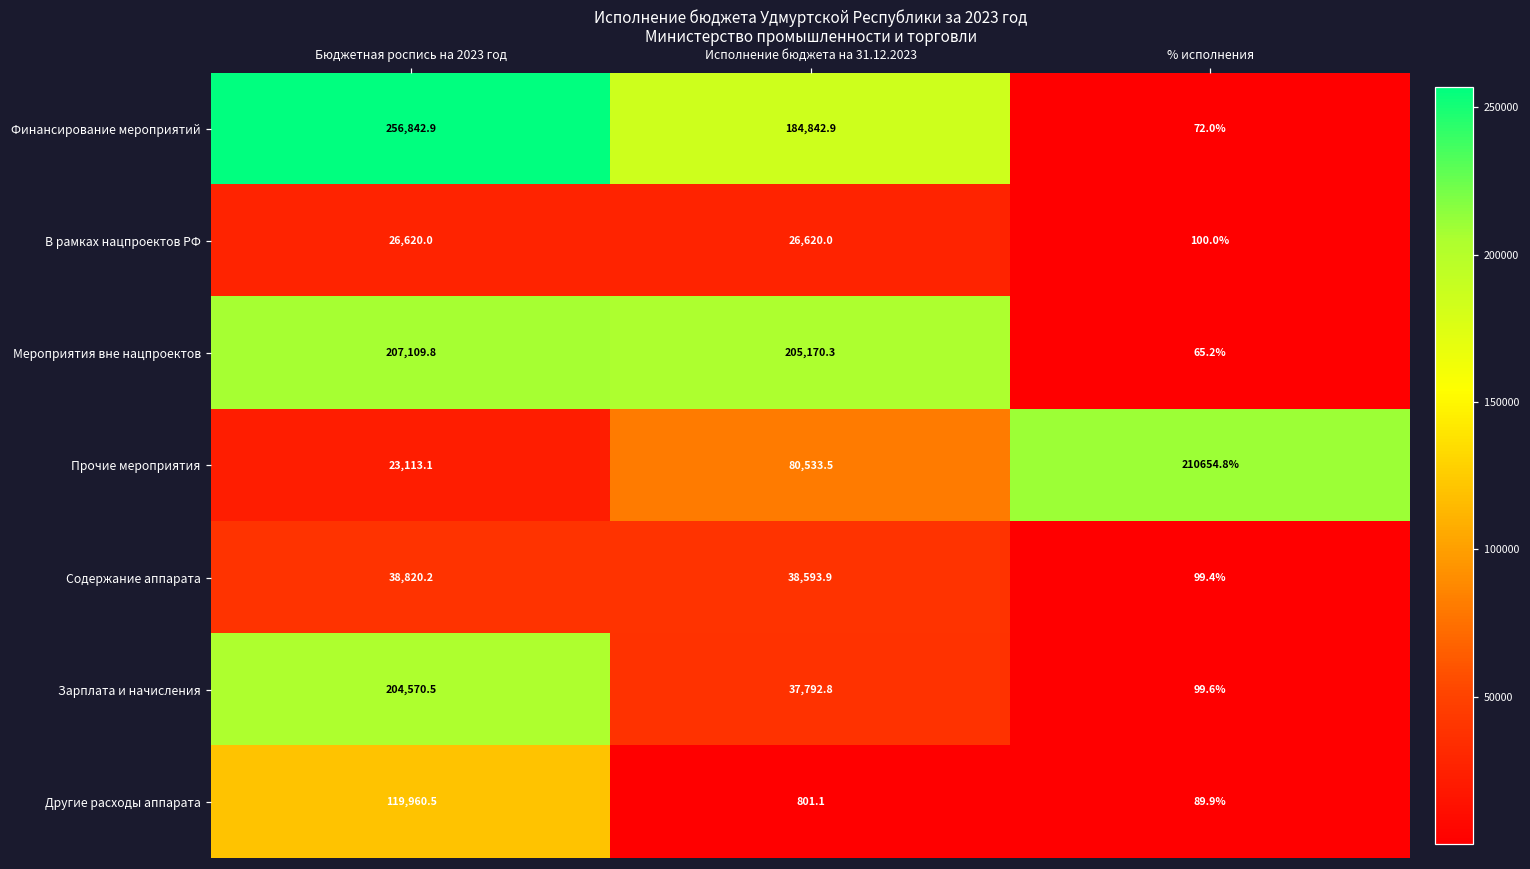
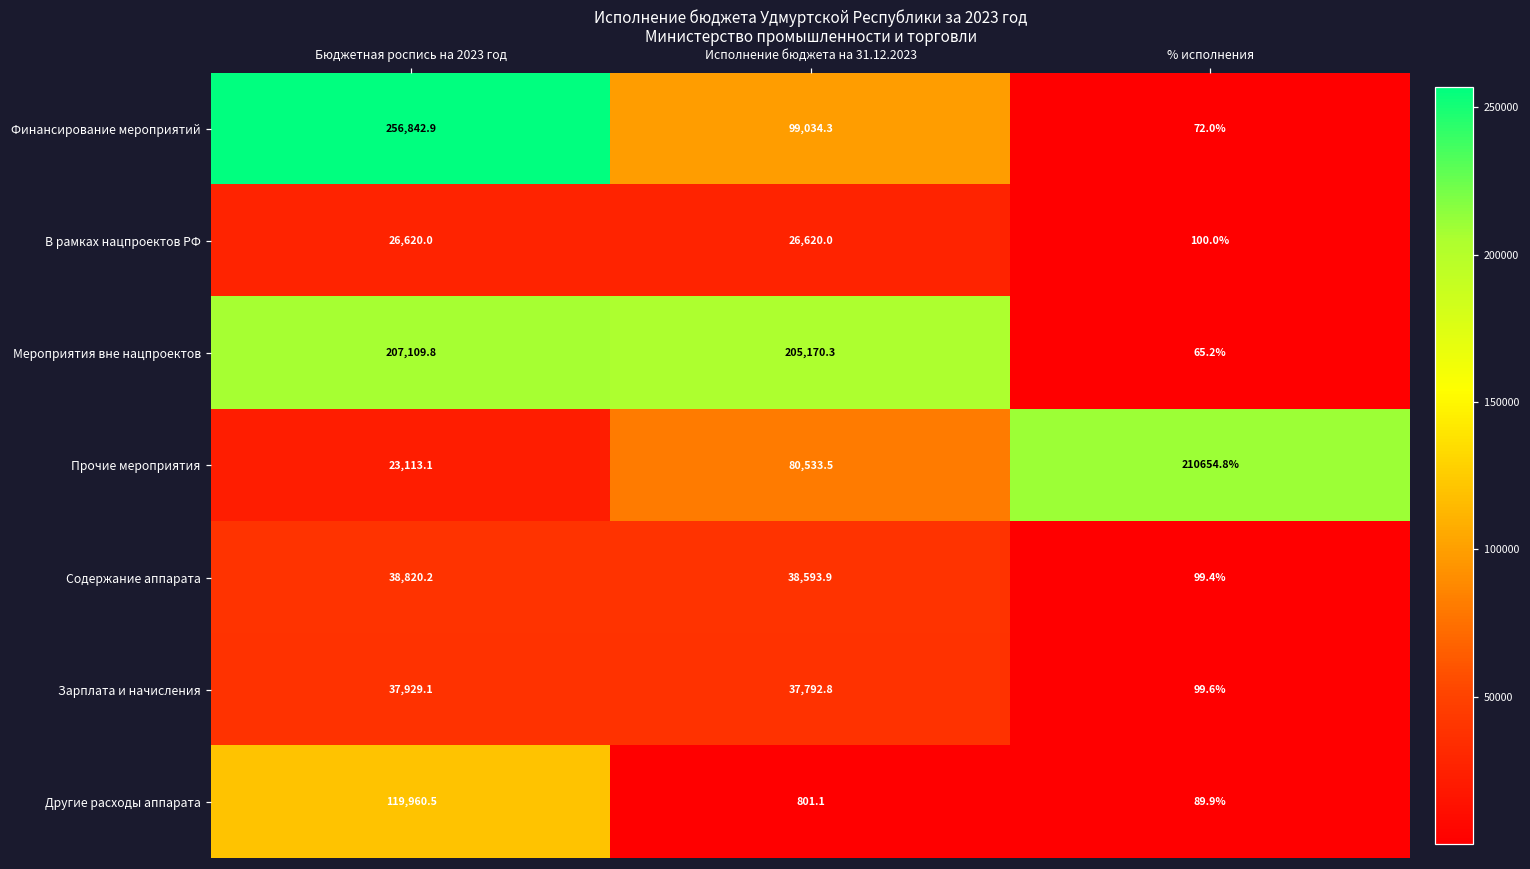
Финансирование мероприятий, Исполнение бюджета на 31.12.2023: 184,842.9 -> 99,034.3
Зарплата и начисления, Бюджетная роспись на 2023 год: 204,570.5 -> 37,929.1
